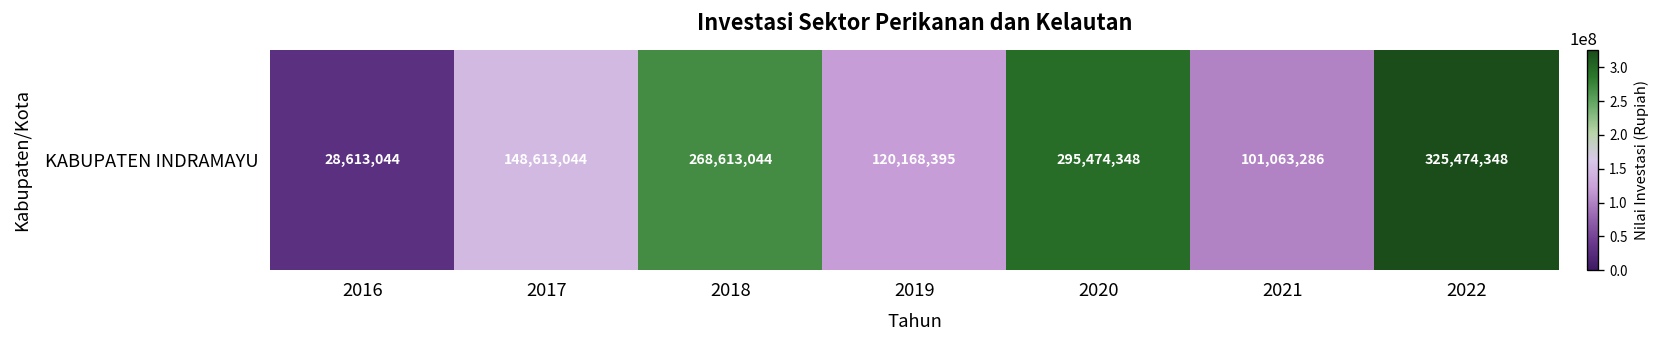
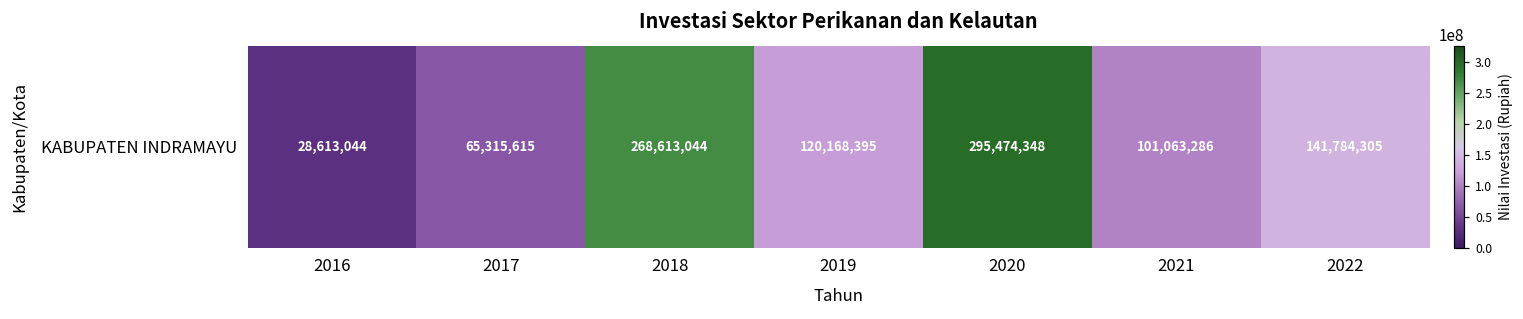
KABUPATEN INDRAMAYU, 2017: 148,613,044 -> 65,315,615
KABUPATEN INDRAMAYU, 2022: 325,474,348 -> 141,784,305
